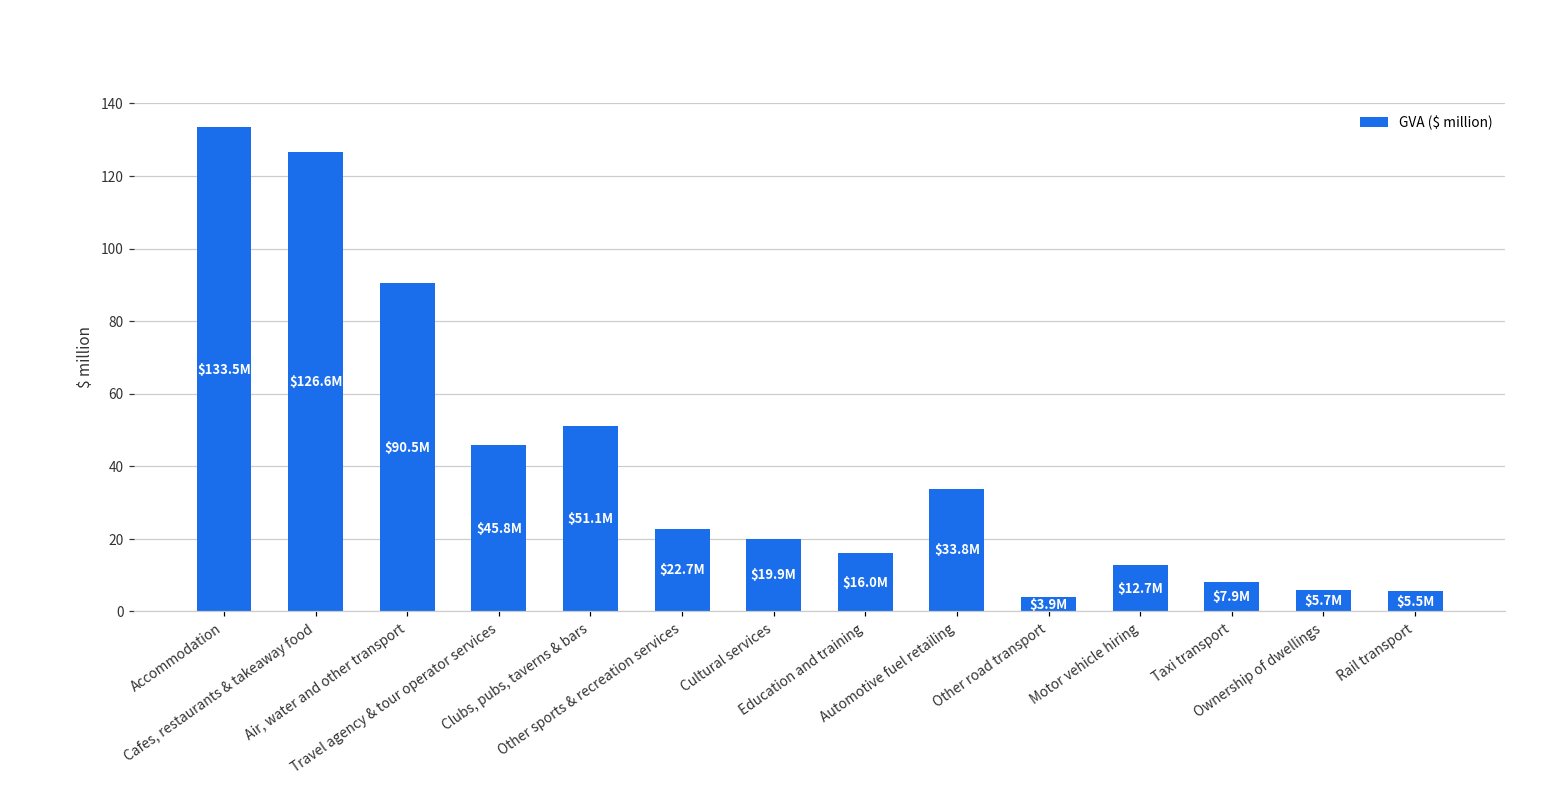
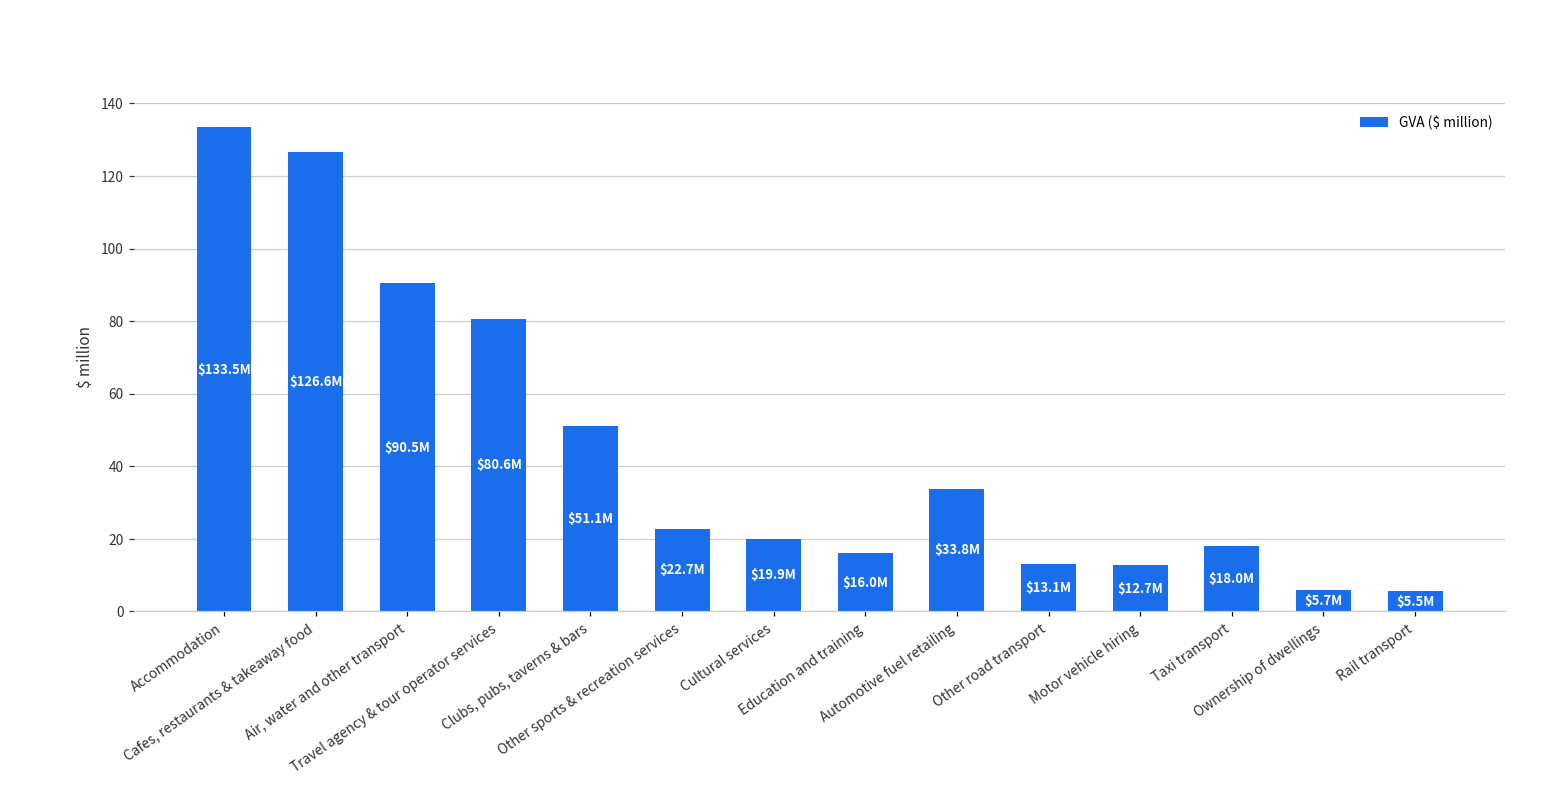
Travel agency & tour operator services: $45.8M -> $80.6M
Other road transport: $3.9M -> $13.1M
Taxi transport: $7.9M -> $18.0M
